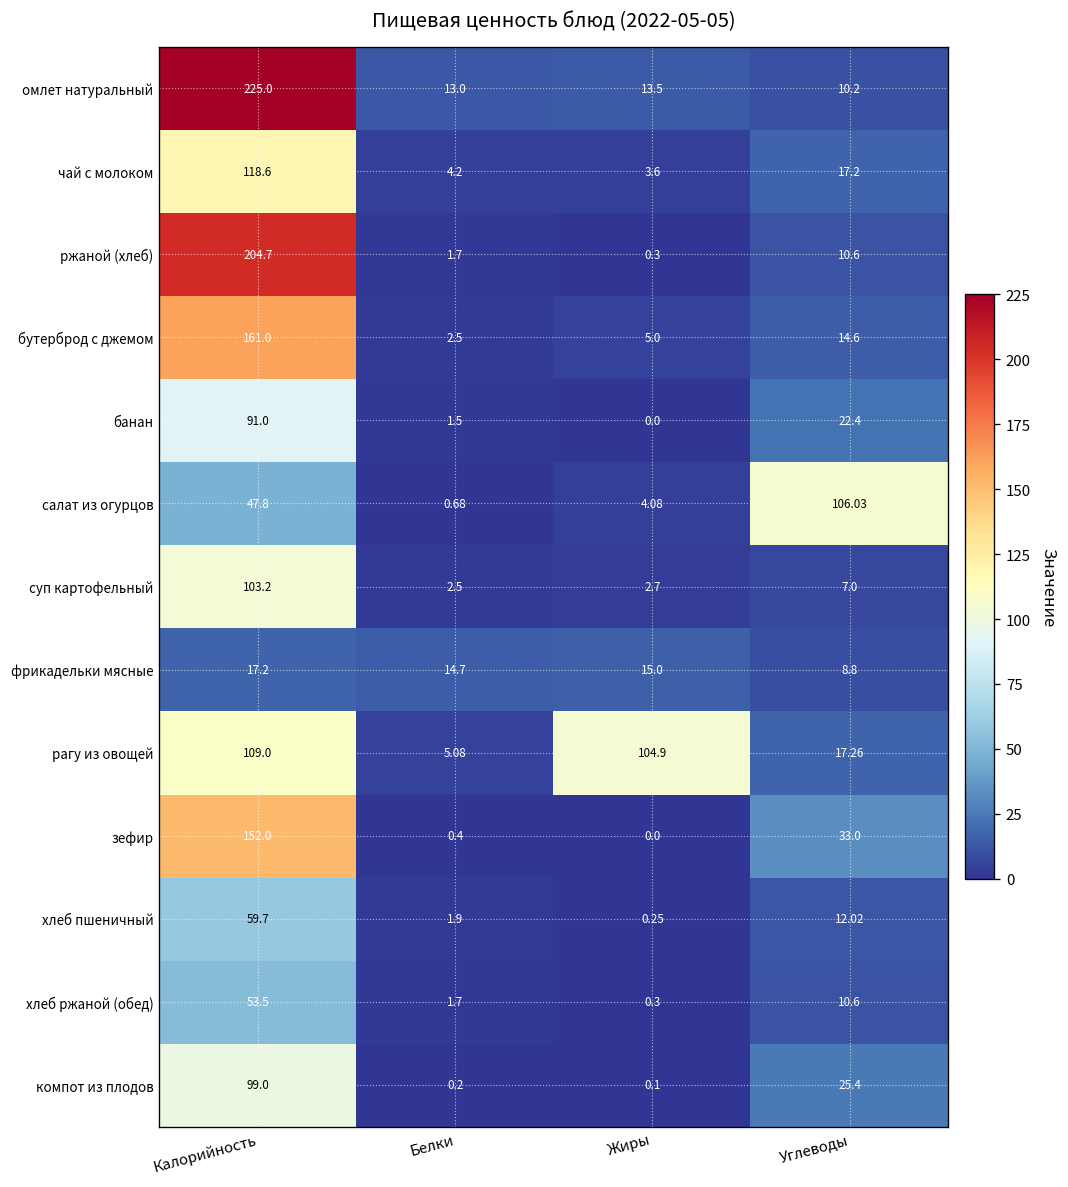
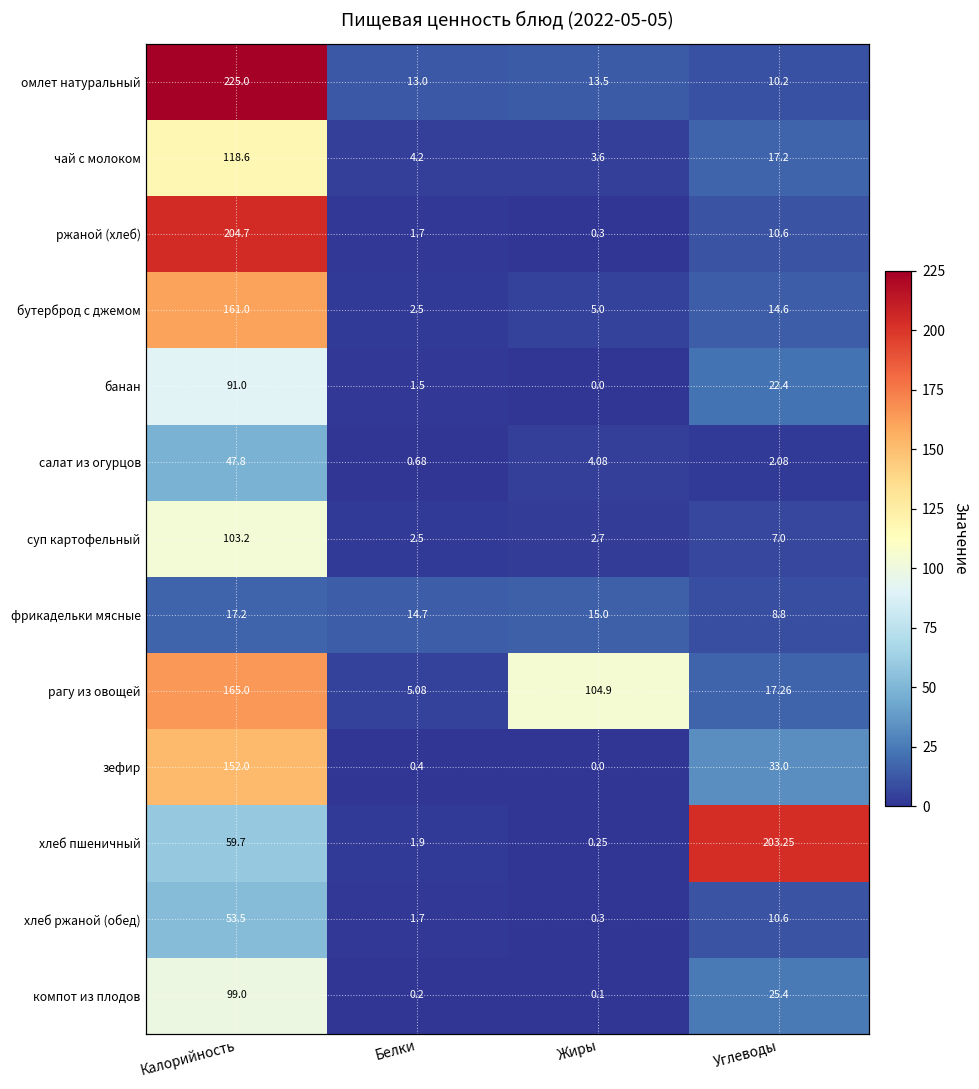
салат из огурцов, Углеводы: 106.03 -> 2.08
рагу из овощей, Калорийность: 109.0 -> 165.0
хлеб пшеничный, Углеводы: 12.02 -> 203.25
